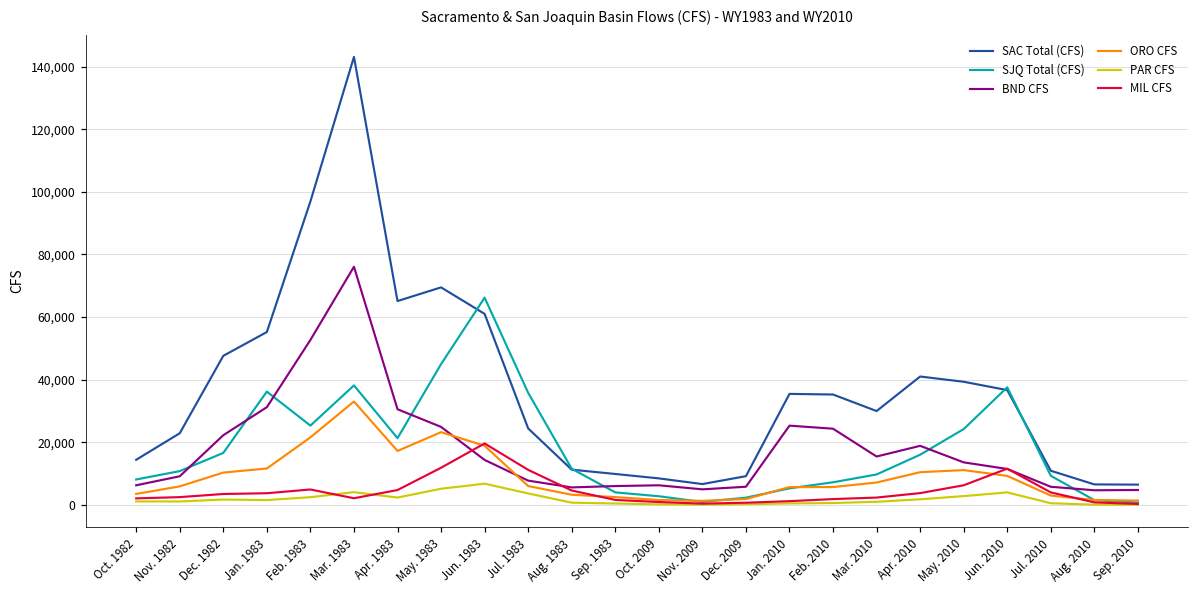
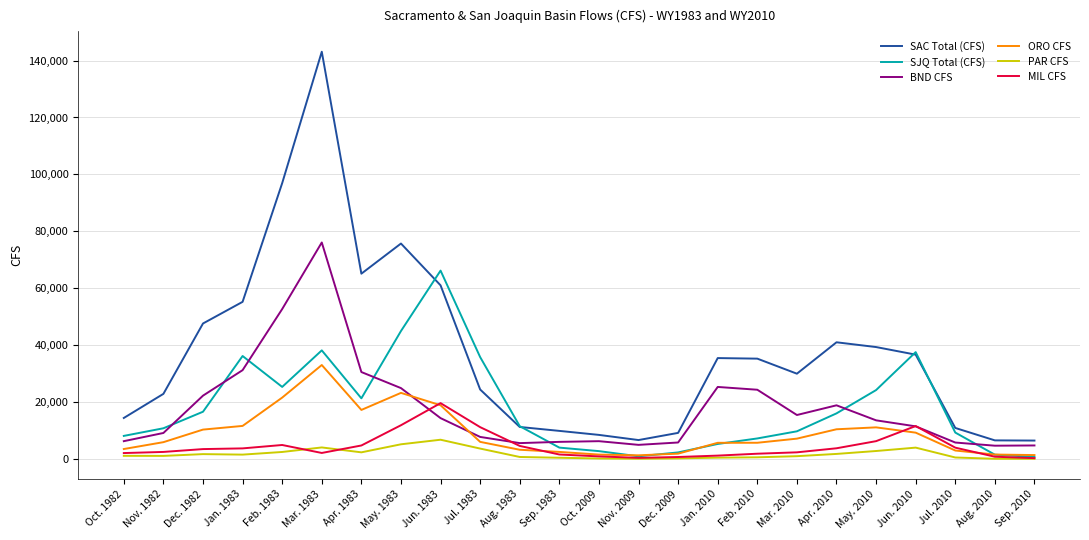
SAC Total (CFS), May. 1983: 69,000 -> 76,000
